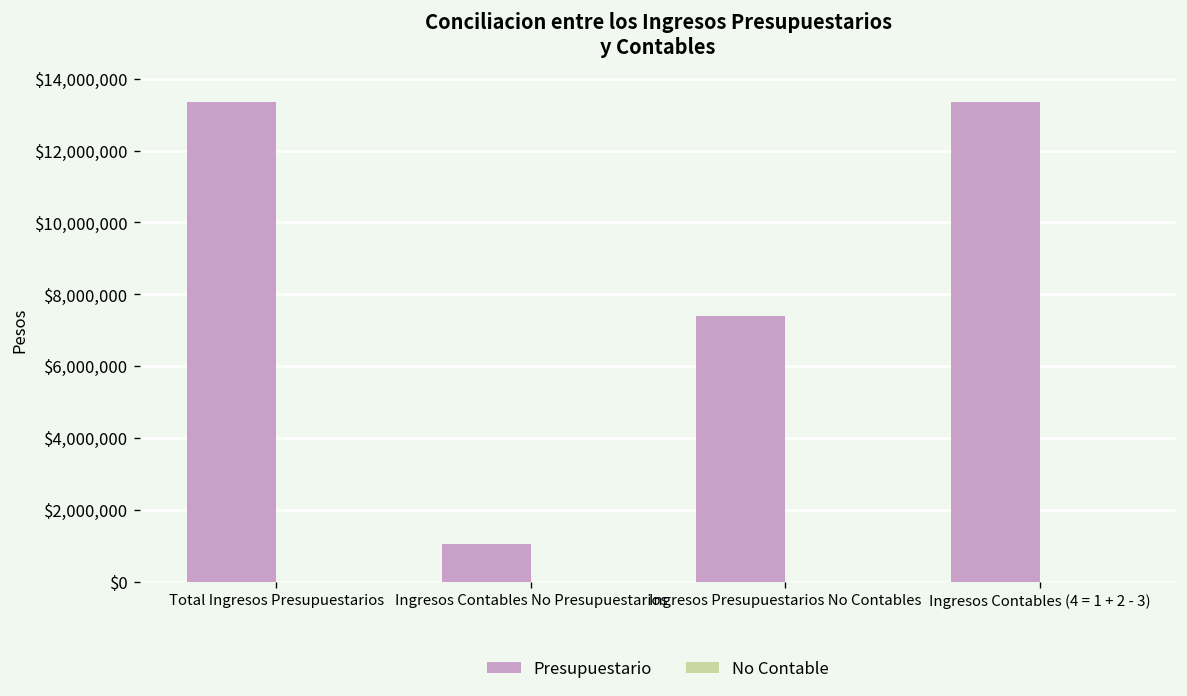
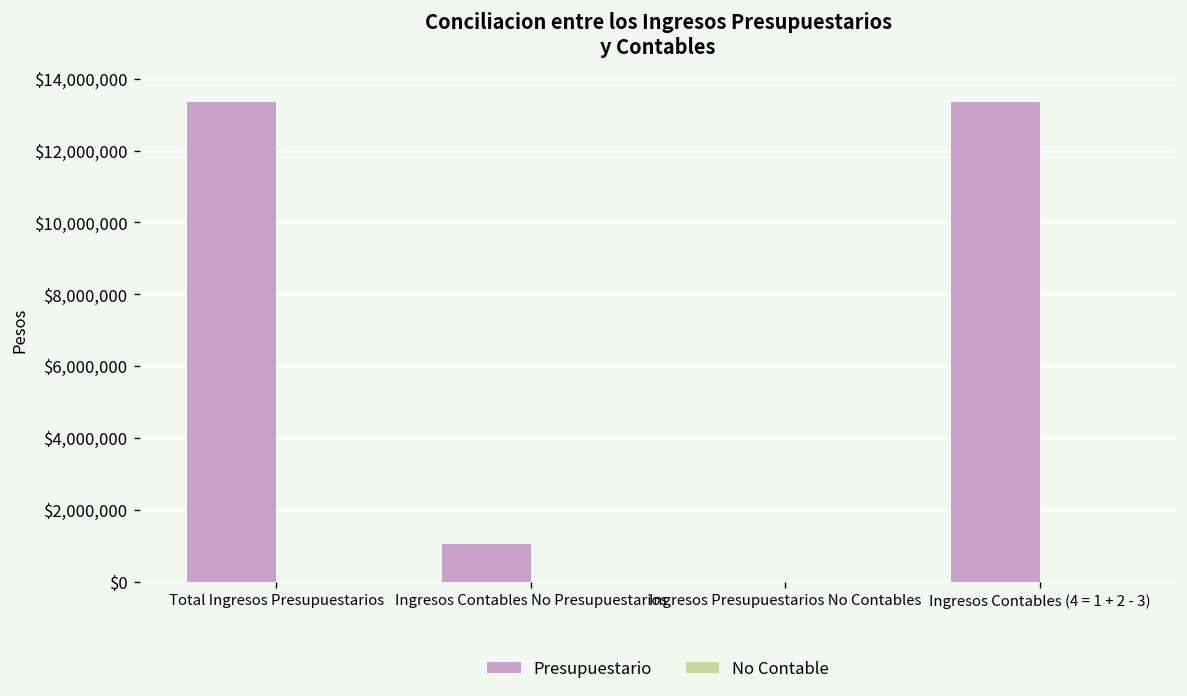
Presupuestario, Ingresos Presupuestarios No Contables: $7,400,000 -> $0
